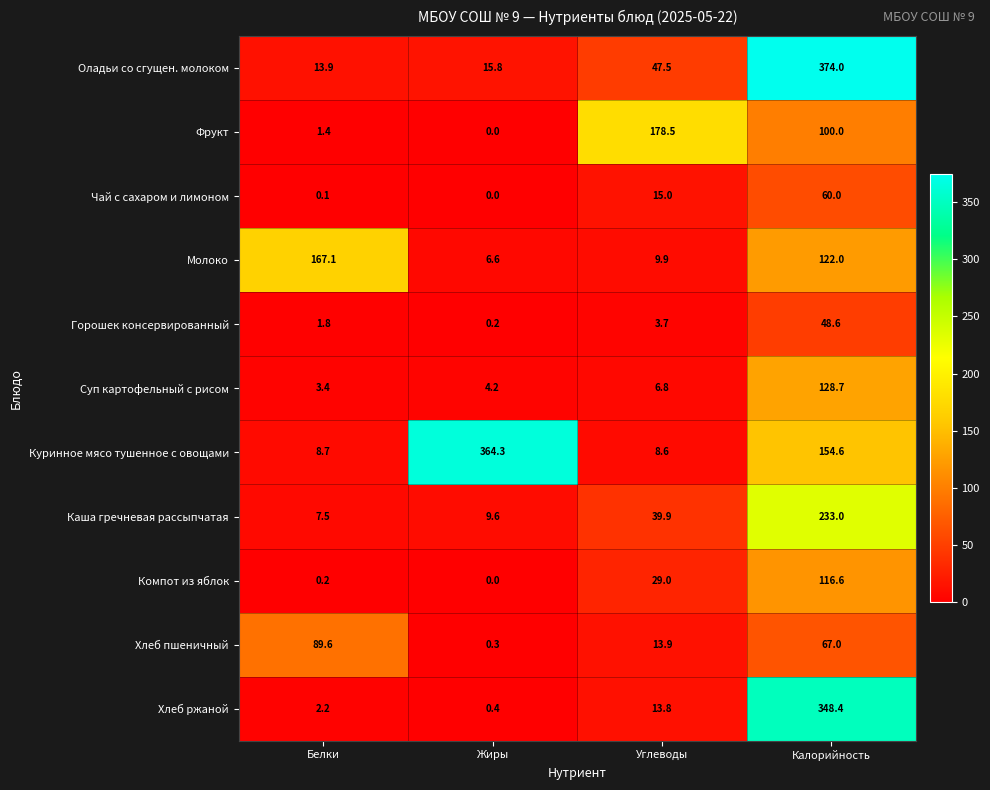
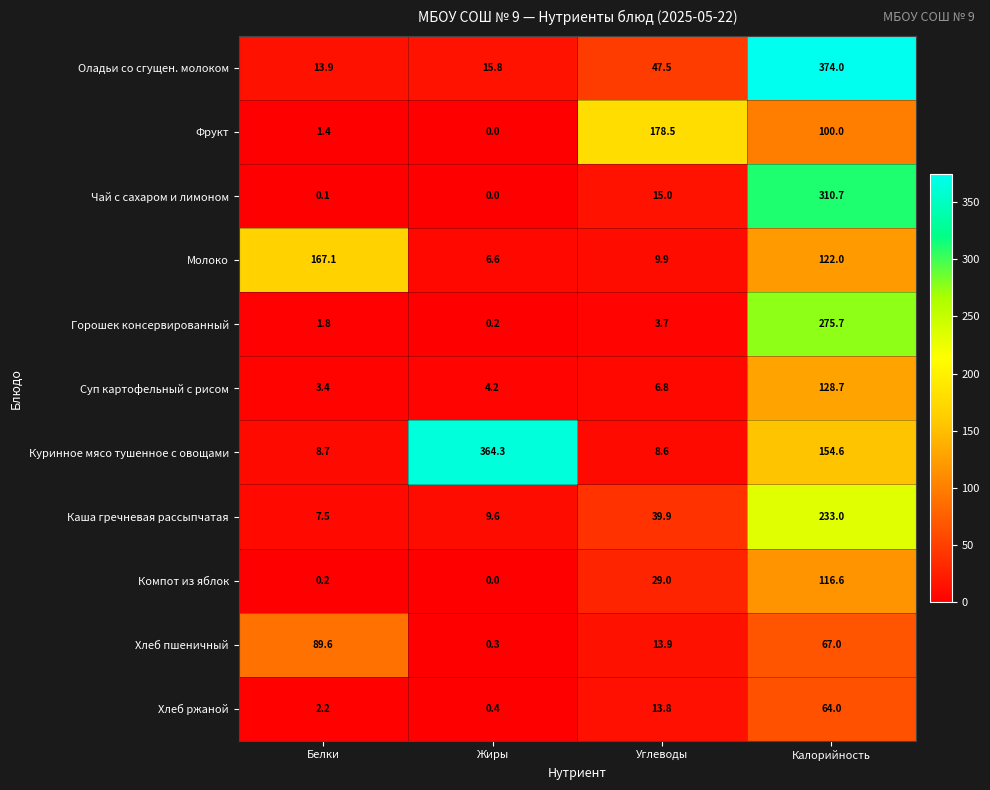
Чай с сахаром и лимоном, Калорийность: 60.0 -> 310.7
Горошек консервированный, Калорийность: 48.6 -> 275.7
Хлеб ржаной, Калорийность: 348.4 -> 64.0
